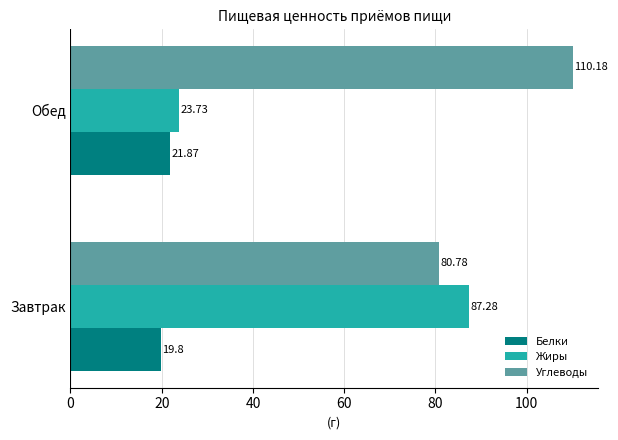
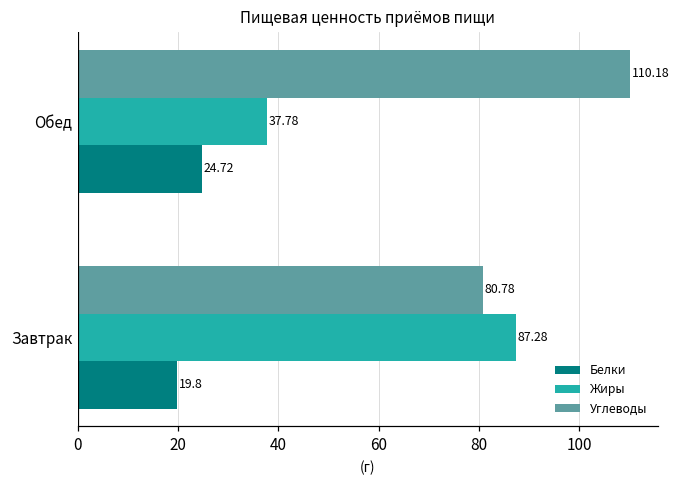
Жиры, Обед: 23.73 -> 37.78
Белки, Обед: 21.87 -> 24.72
